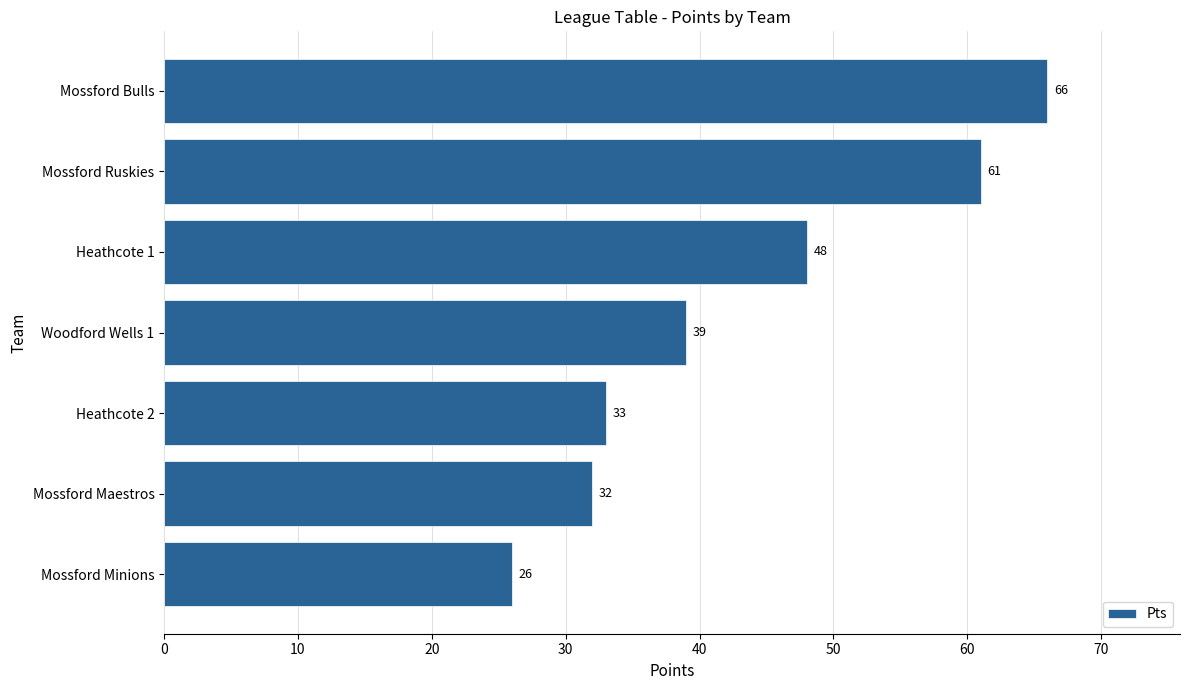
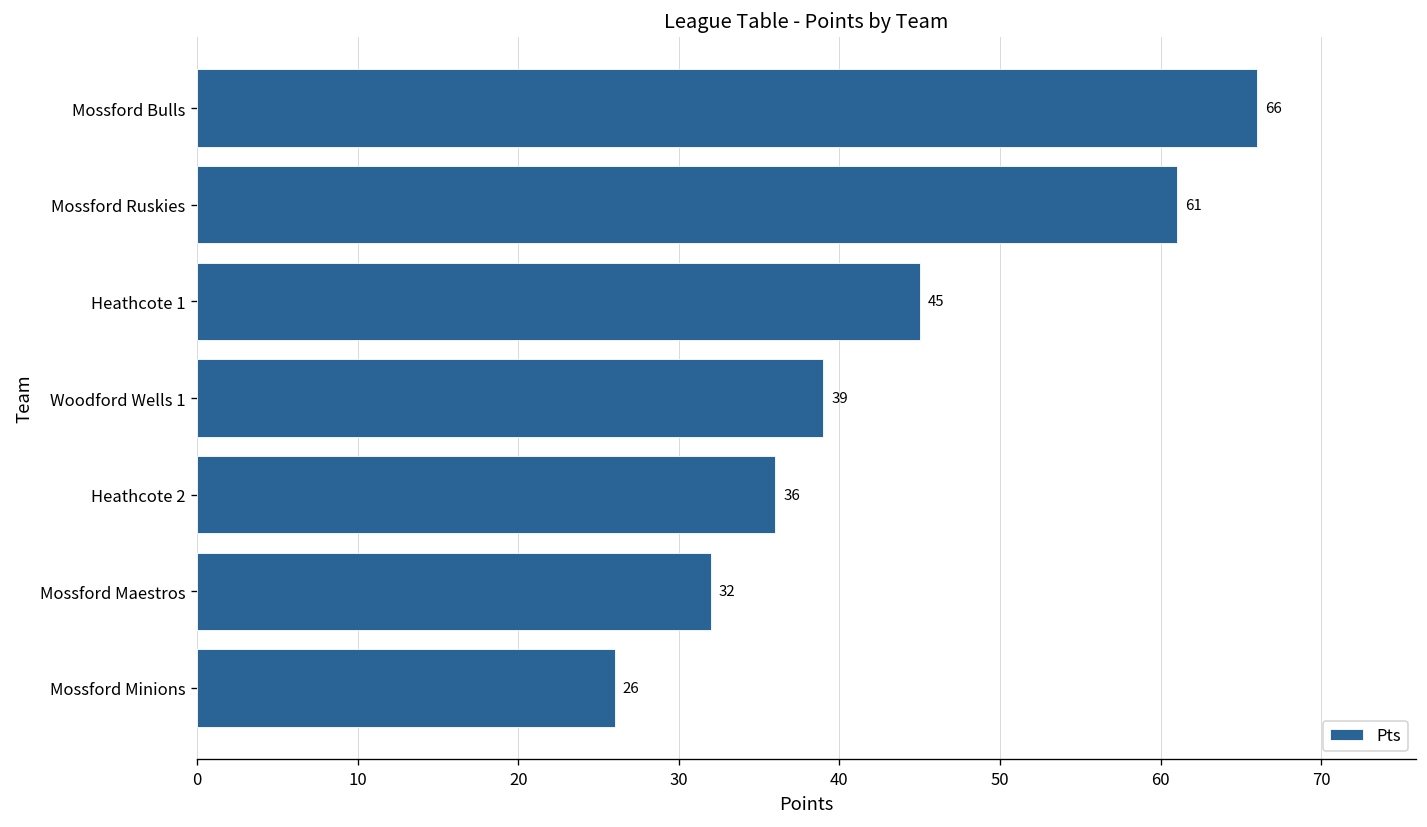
Heathcote 1: 48 -> 45
Heathcote 2: 33 -> 36
